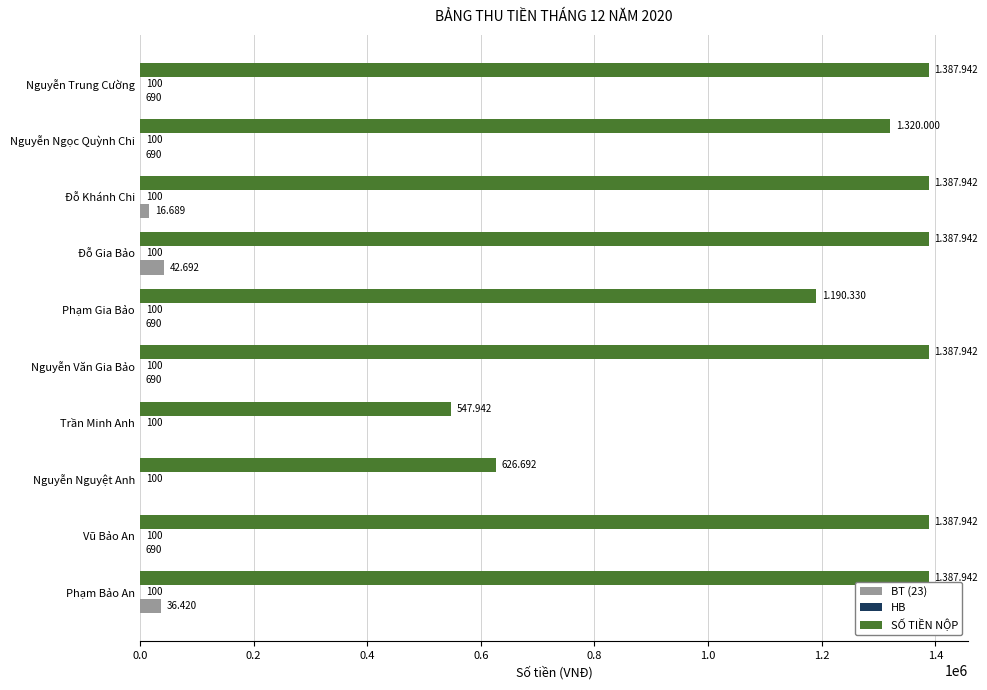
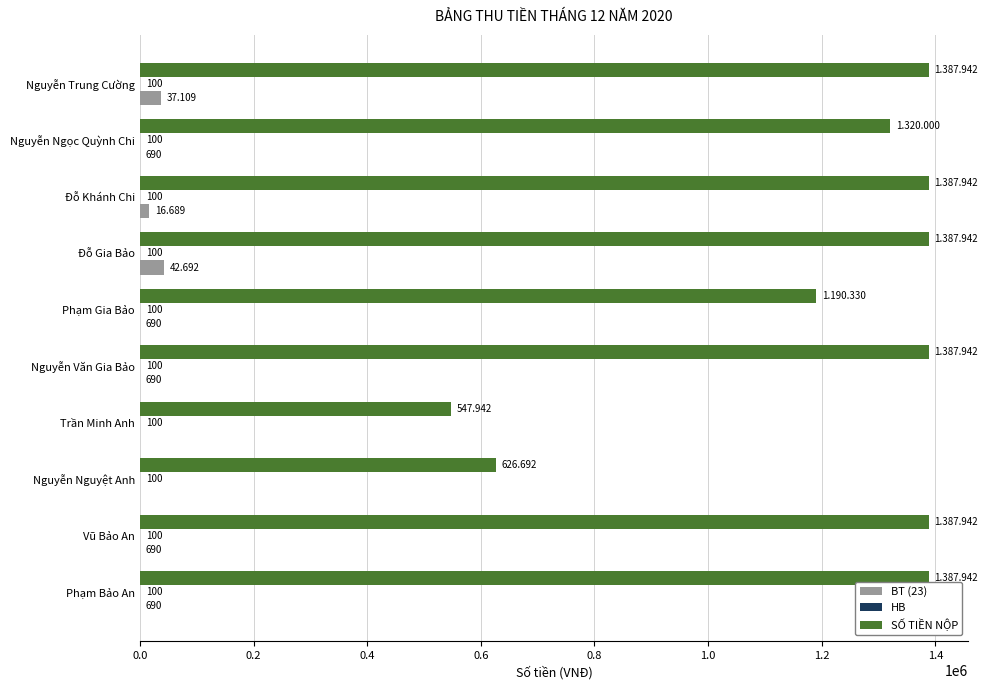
BT (23), Nguyễn Trung Cường: 690 -> 37.109
BT (23), Phạm Bảo An: 36.420 -> 690
